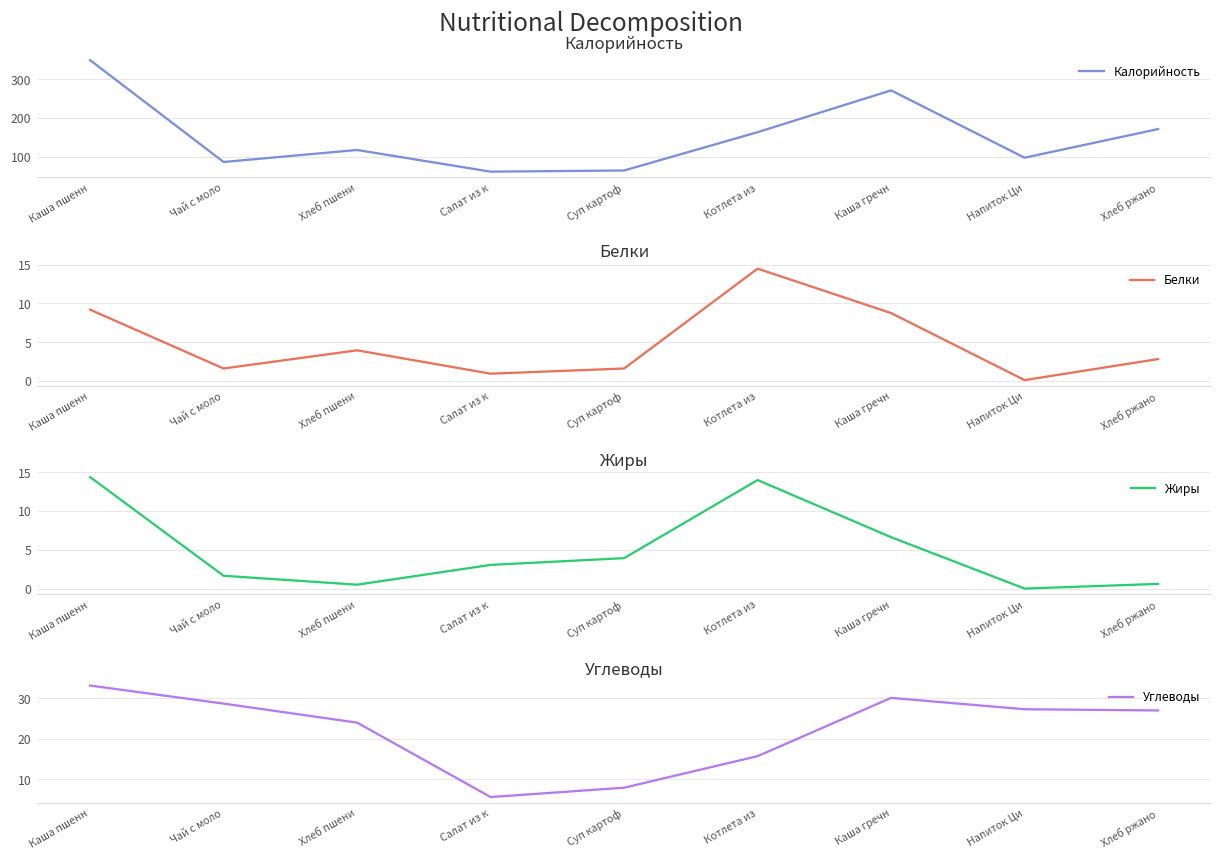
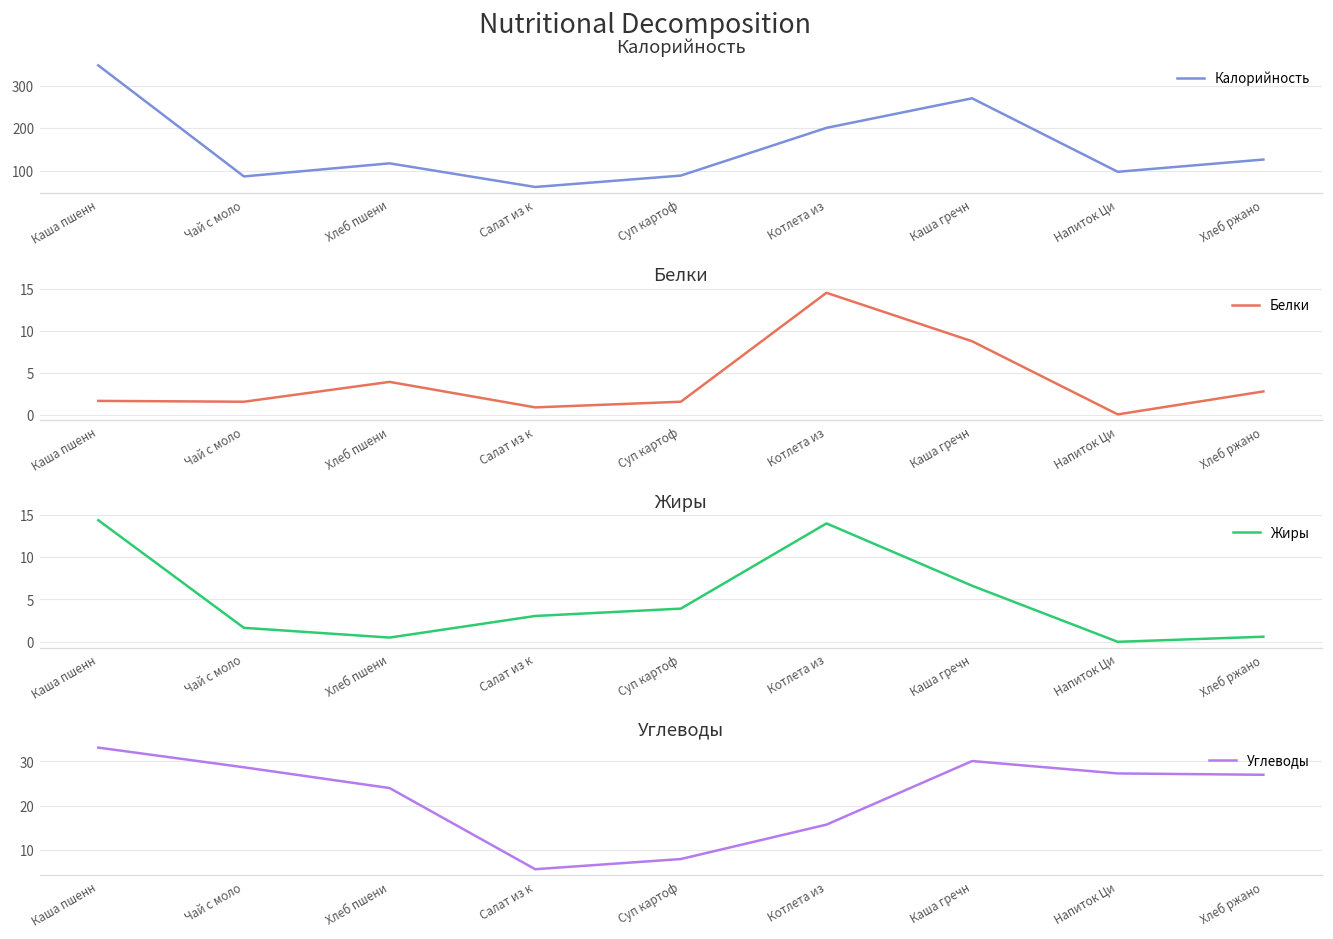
Калорийность, Суп картоф: 60 -> 90
Калорийность, Котлета из: 160 -> 200
Калорийность, Хлеб ржано: 170 -> 130
Белки, Каша пшенн: 9 -> 2
